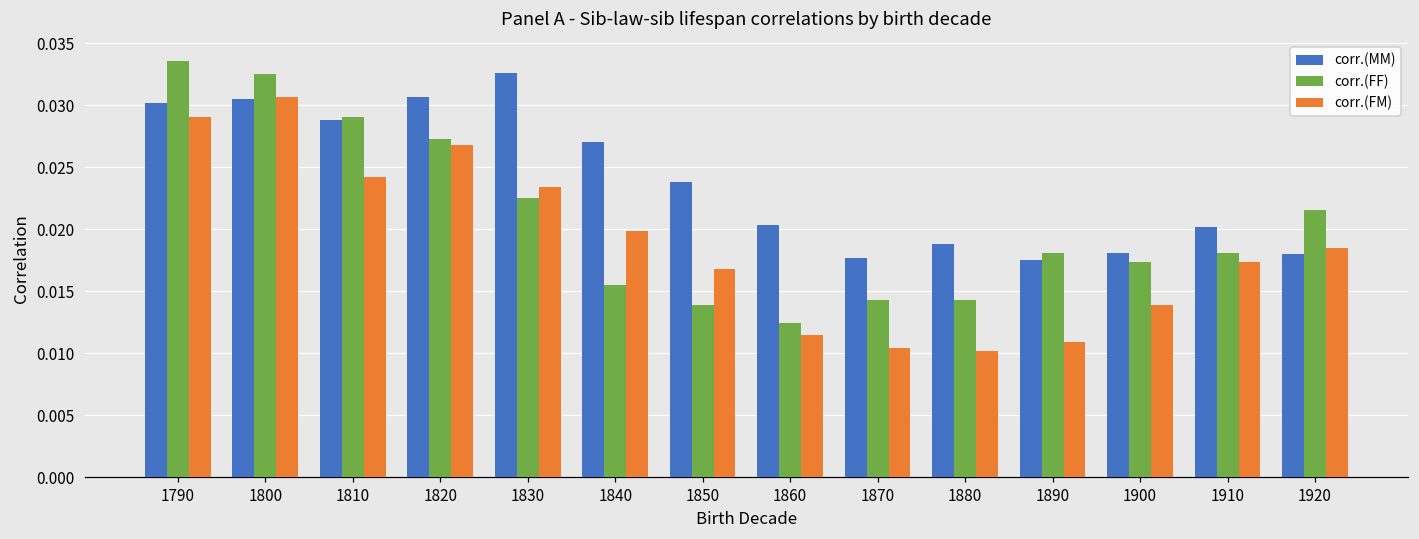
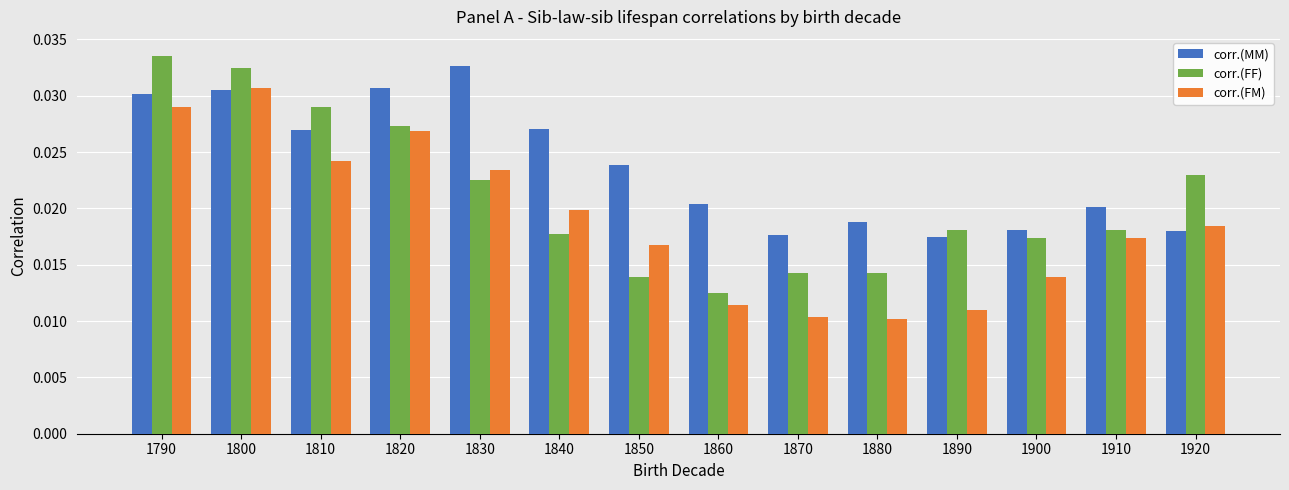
corr.(MM), 1810: 0.0288 -> 0.0270
corr.(FF), 1840: 0.0155 -> 0.0177
corr.(FF), 1920: 0.0216 -> 0.0230
